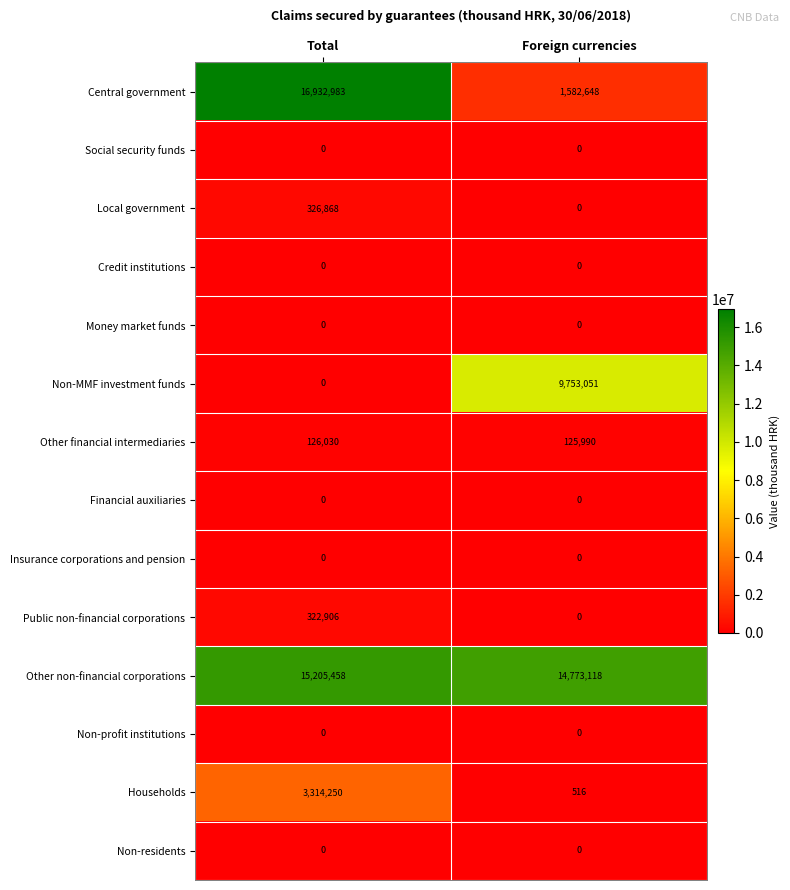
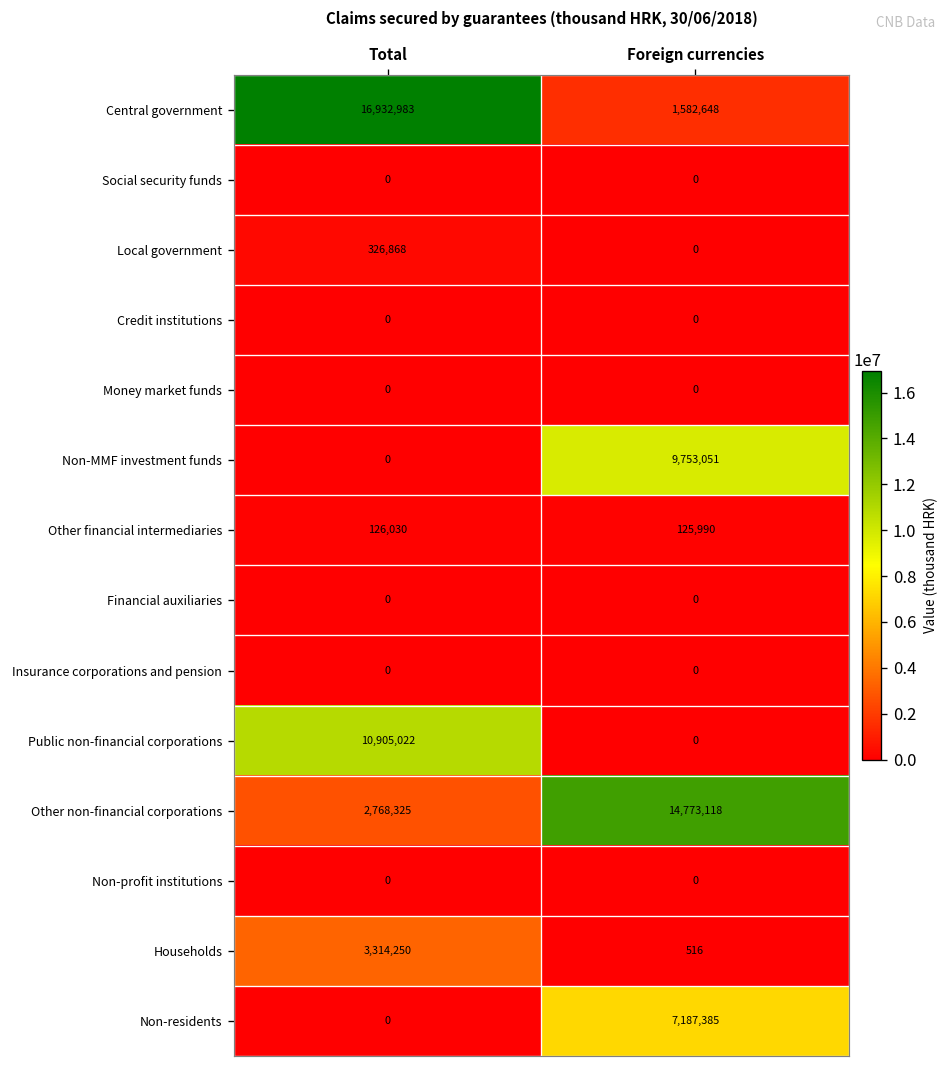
Public non-financial corporations, Total: 322,906 -> 10,905,022
Other non-financial corporations, Total: 15,205,458 -> 2,768,325
Non-residents, Foreign currencies: 0 -> 7,187,385
